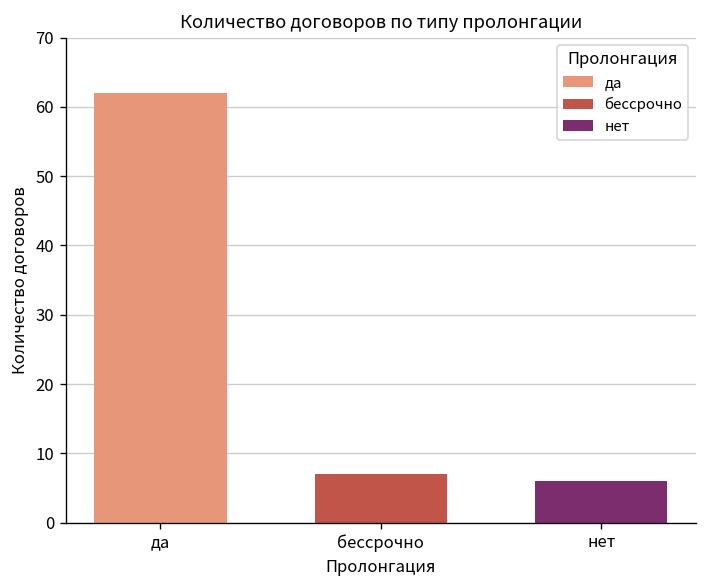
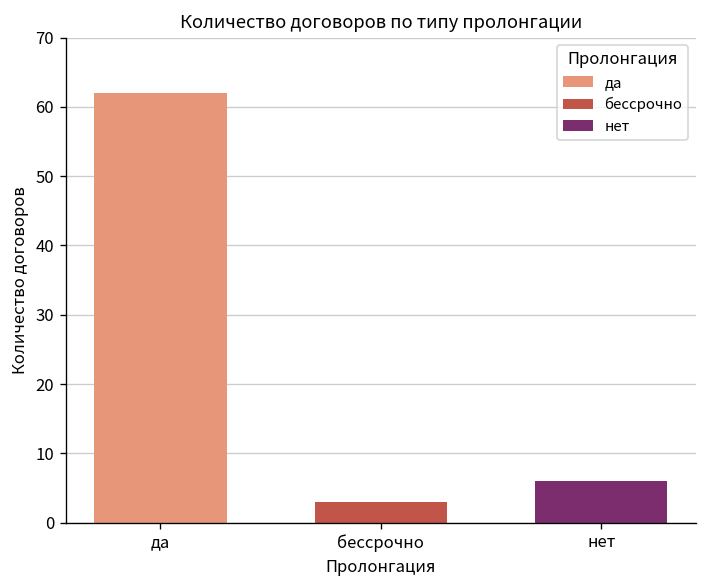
бессрочно: 7 -> 3
